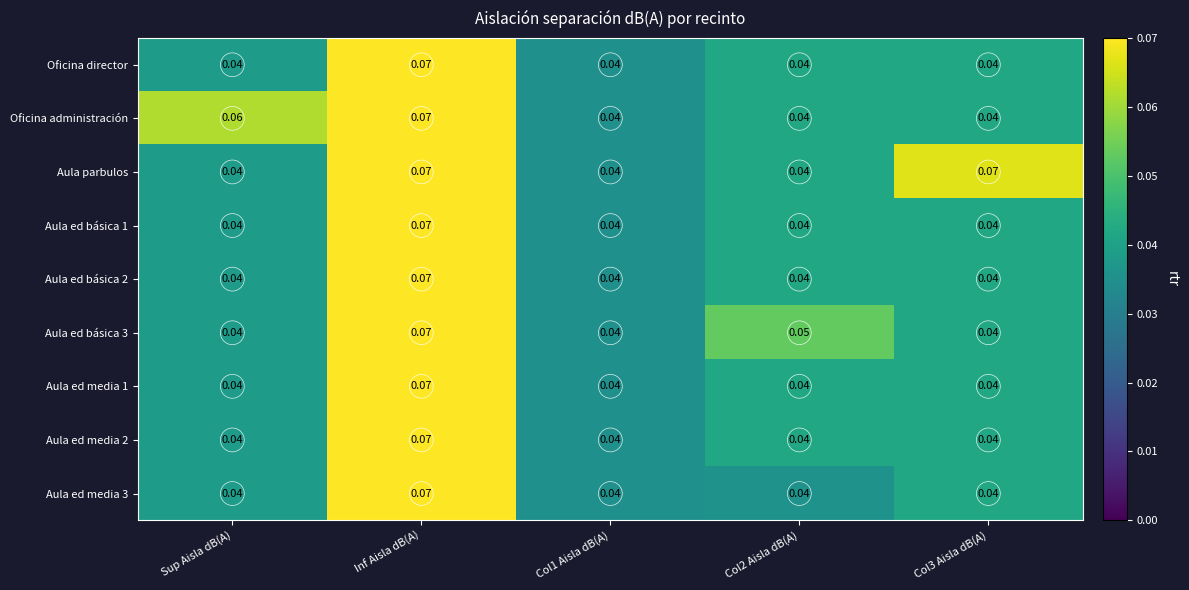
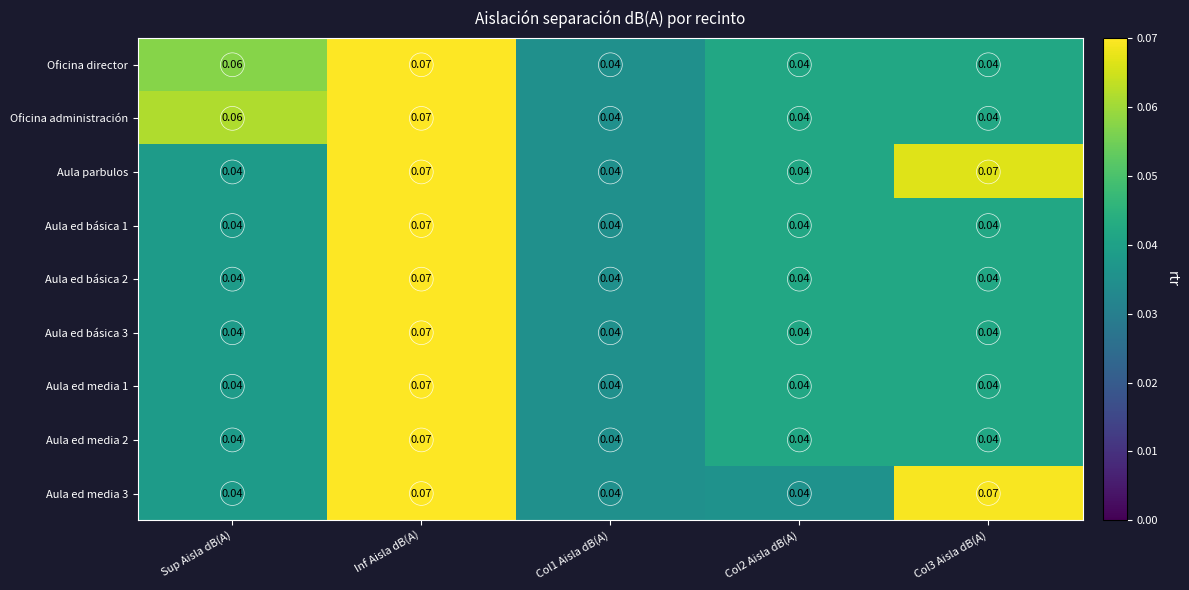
Oficina director, Sup Aisla dB(A): 0.04 -> 0.06
Aula ed básica 3, Col2 Aisla dB(A): 0.05 -> 0.04
Aula ed media 3, Col3 Aisla dB(A): 0.04 -> 0.07
